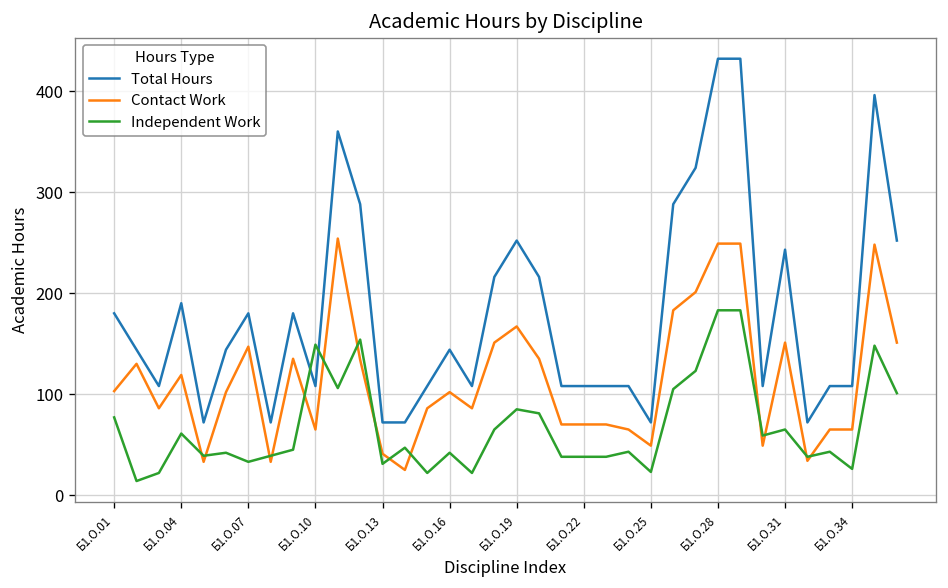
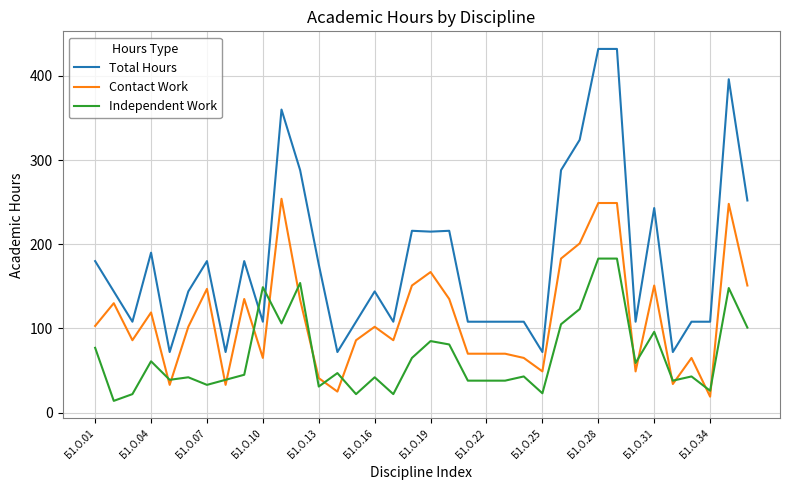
Total Hours, Б1.О.13: 70 -> 180
Total Hours, Б1.О.19: 250 -> 220
Independent Work, Б1.О.31: 70 -> 100
Contact Work, Б1.О.34: 70 -> 20
